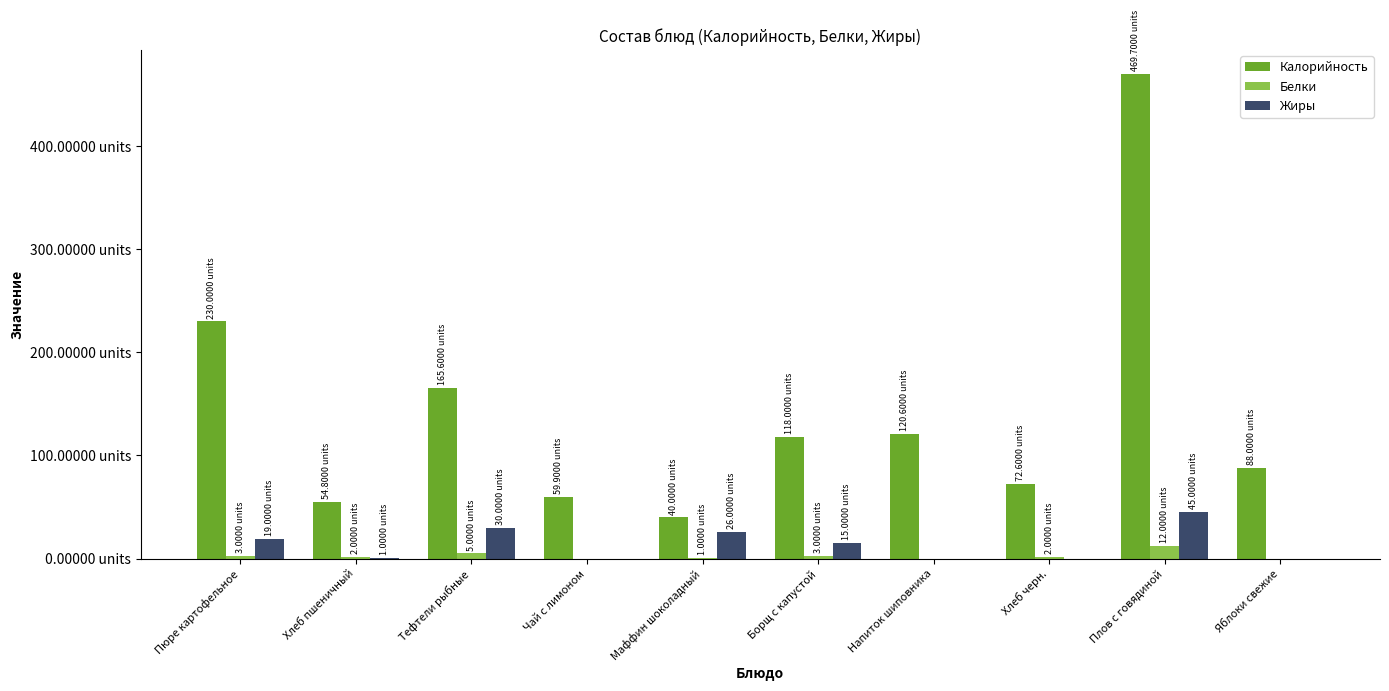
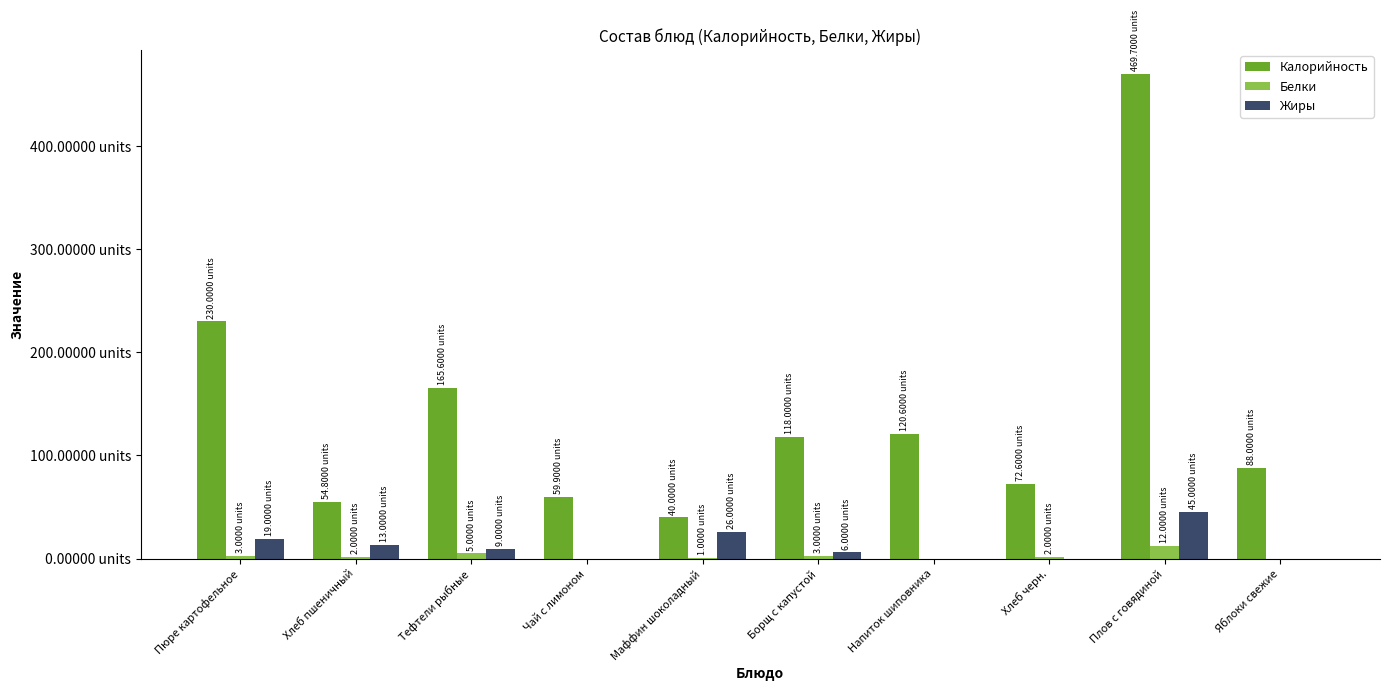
Жиры, Хлеб пшеничный: 1.0000 -> 13.0000
Жиры, Тефтели рыбные: 30.0000 -> 9.0000
Жиры, Борщ с капустой: 15.0000 -> 6.0000
